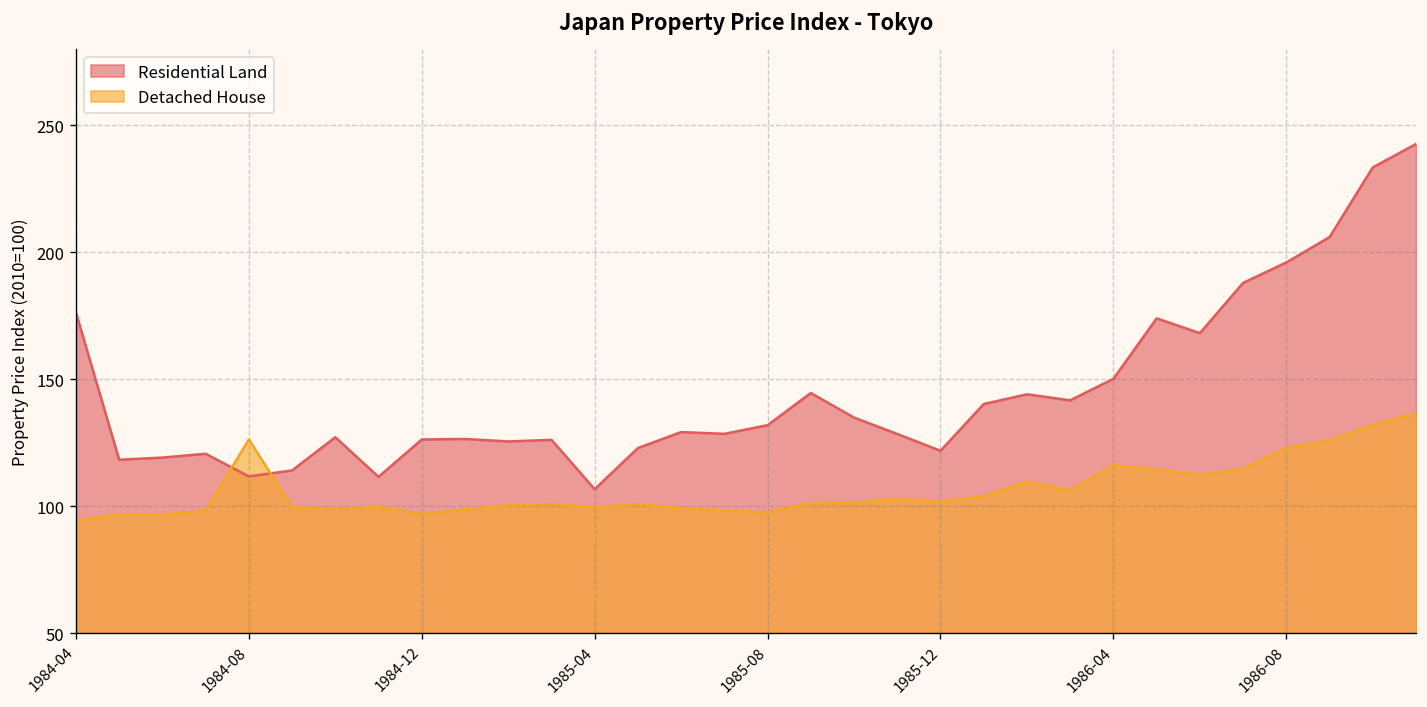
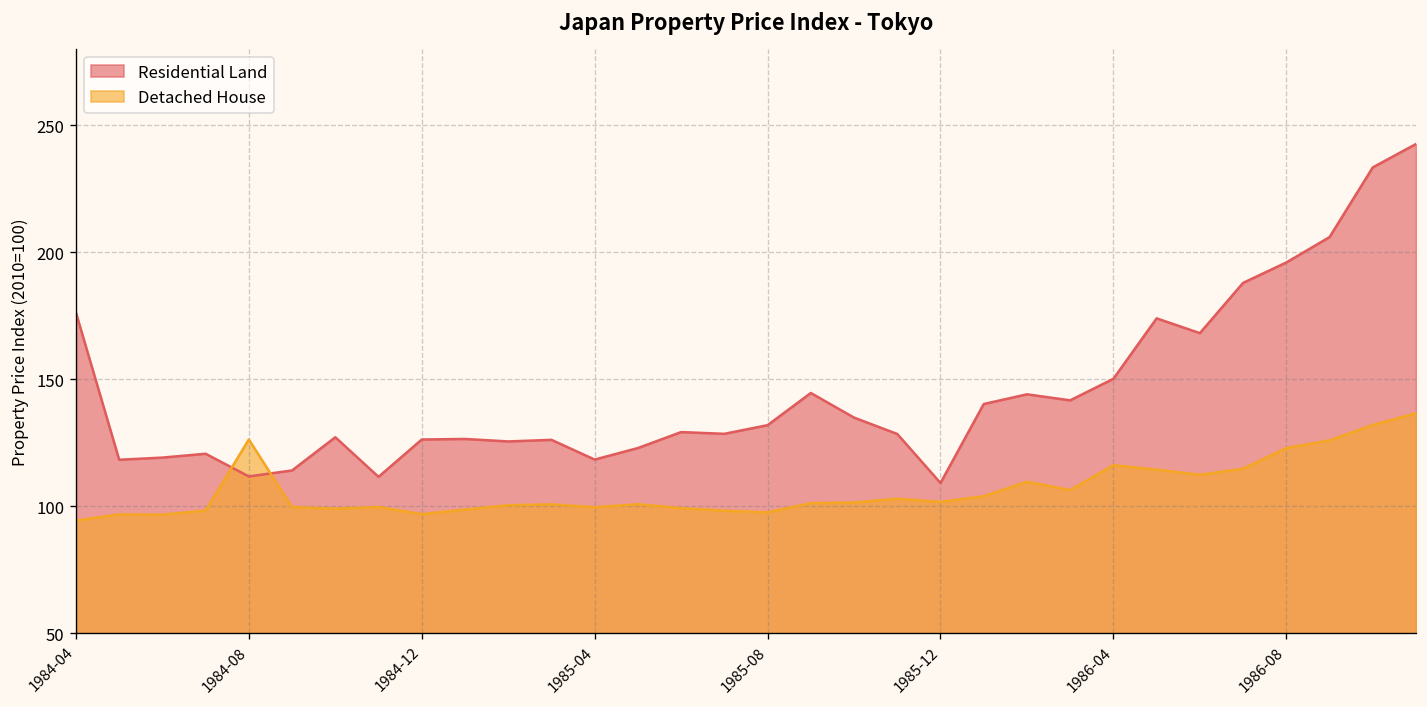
Residential Land, 1985-04: 107 -> 118
Residential Land, 1985-12: 122 -> 109
